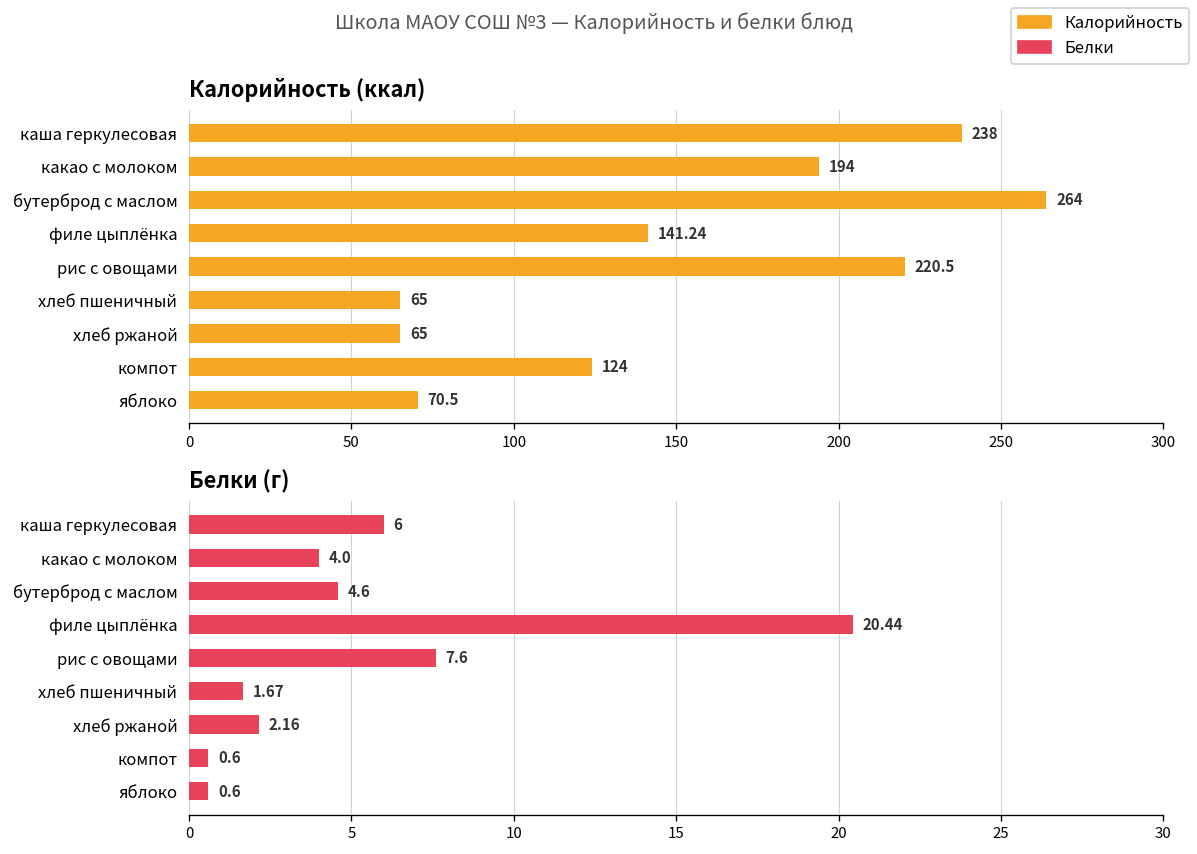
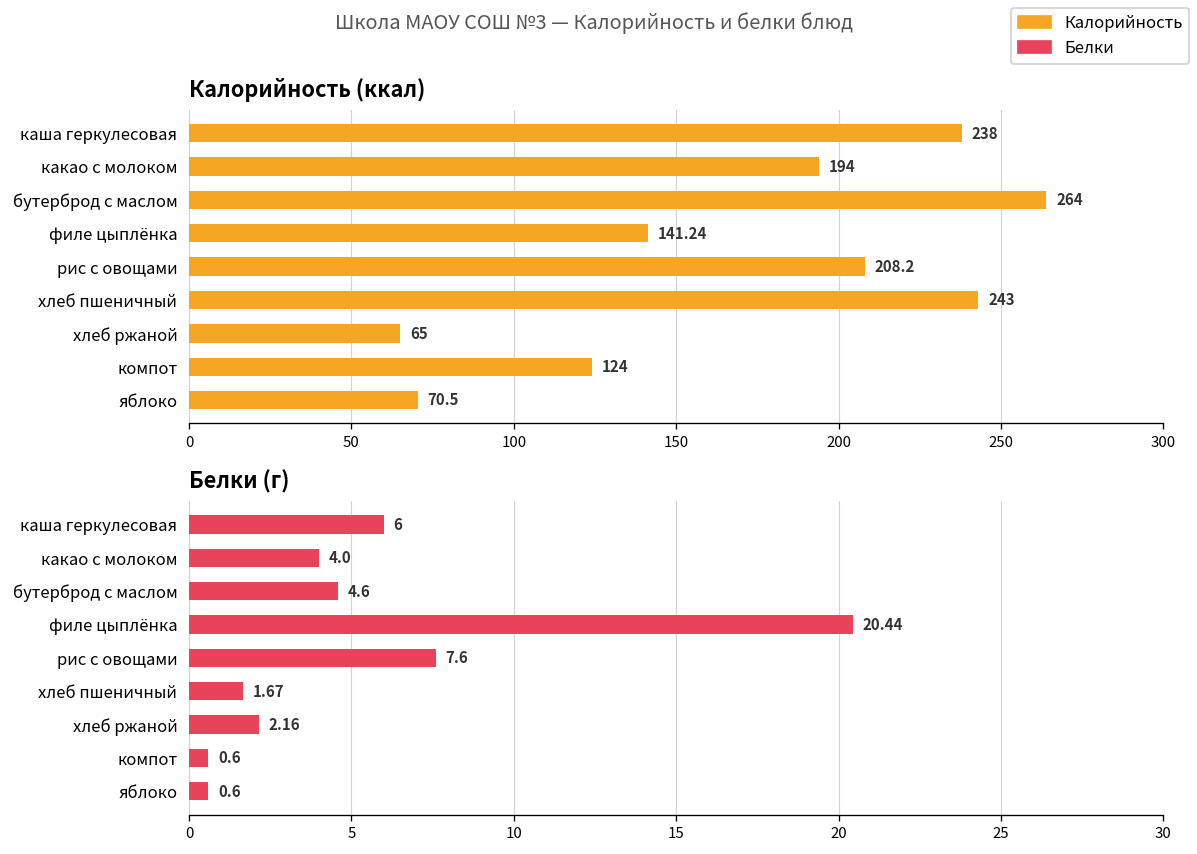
Калорийность (ккал), рис с овощами: 220.5 -> 208.2
Калорийность (ккал), хлеб пшеничный: 65 -> 243
